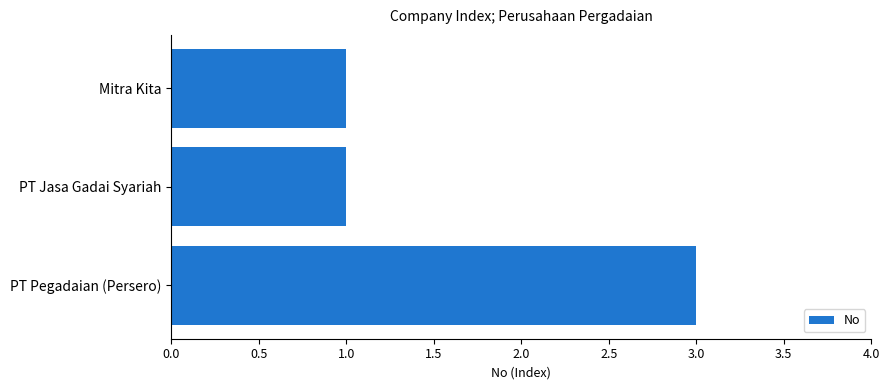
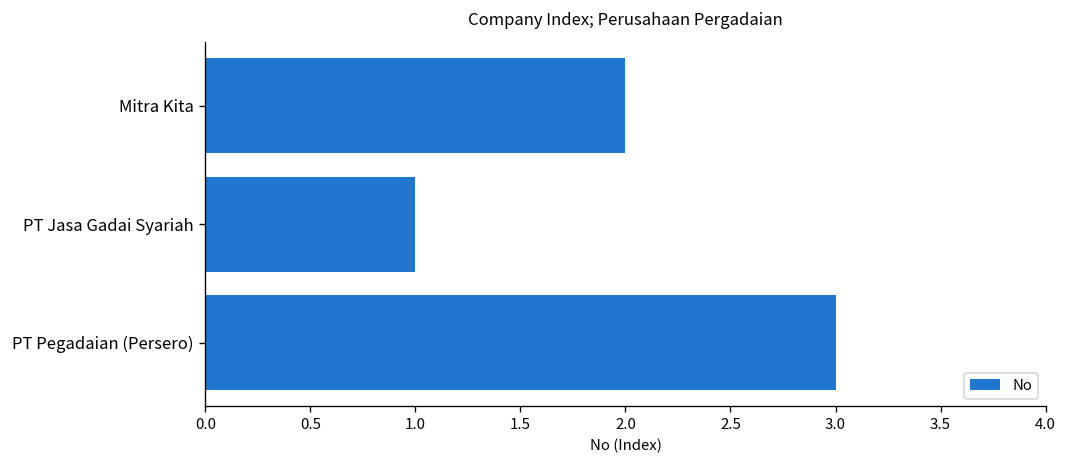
Mitra Kita: 1 -> 2
